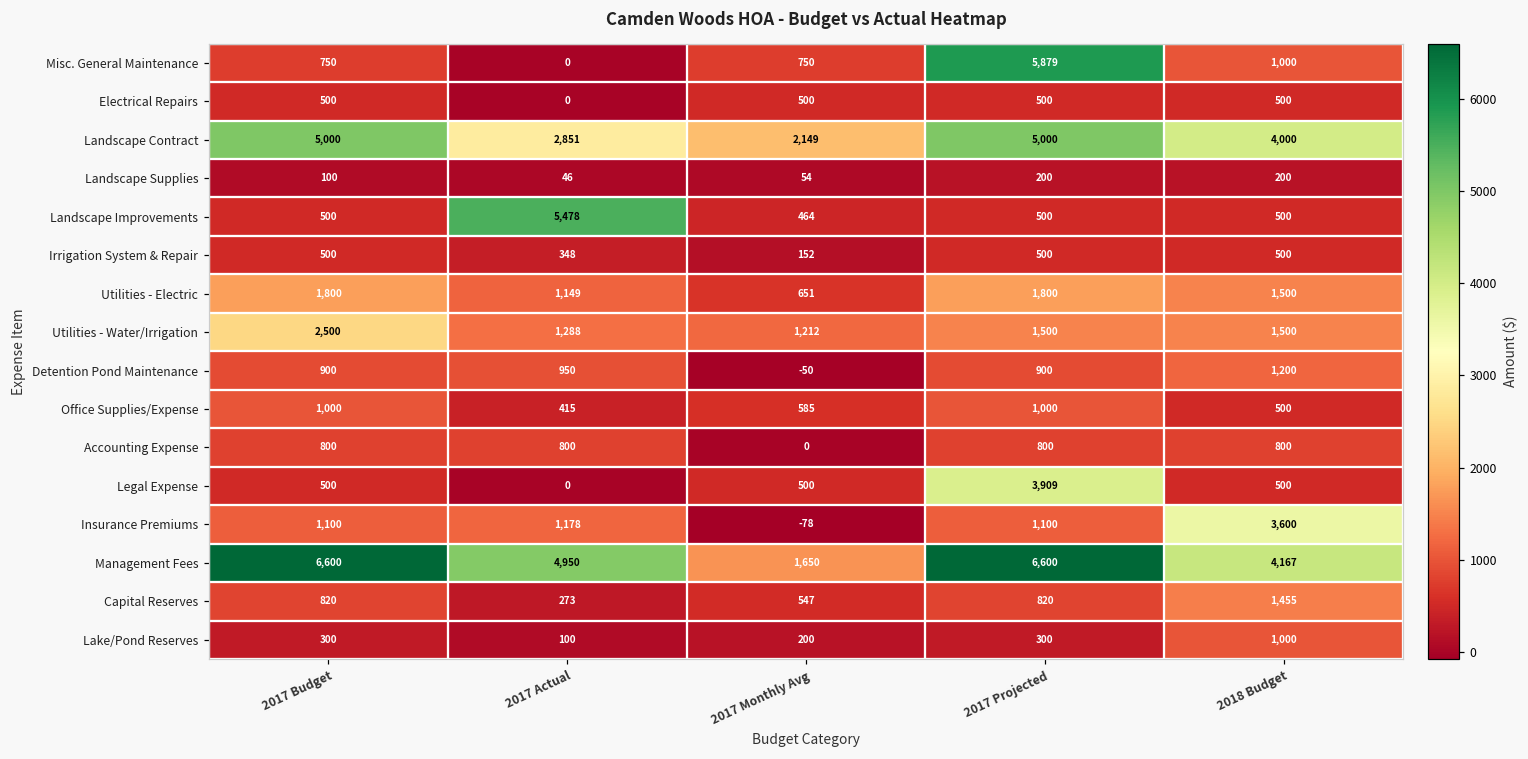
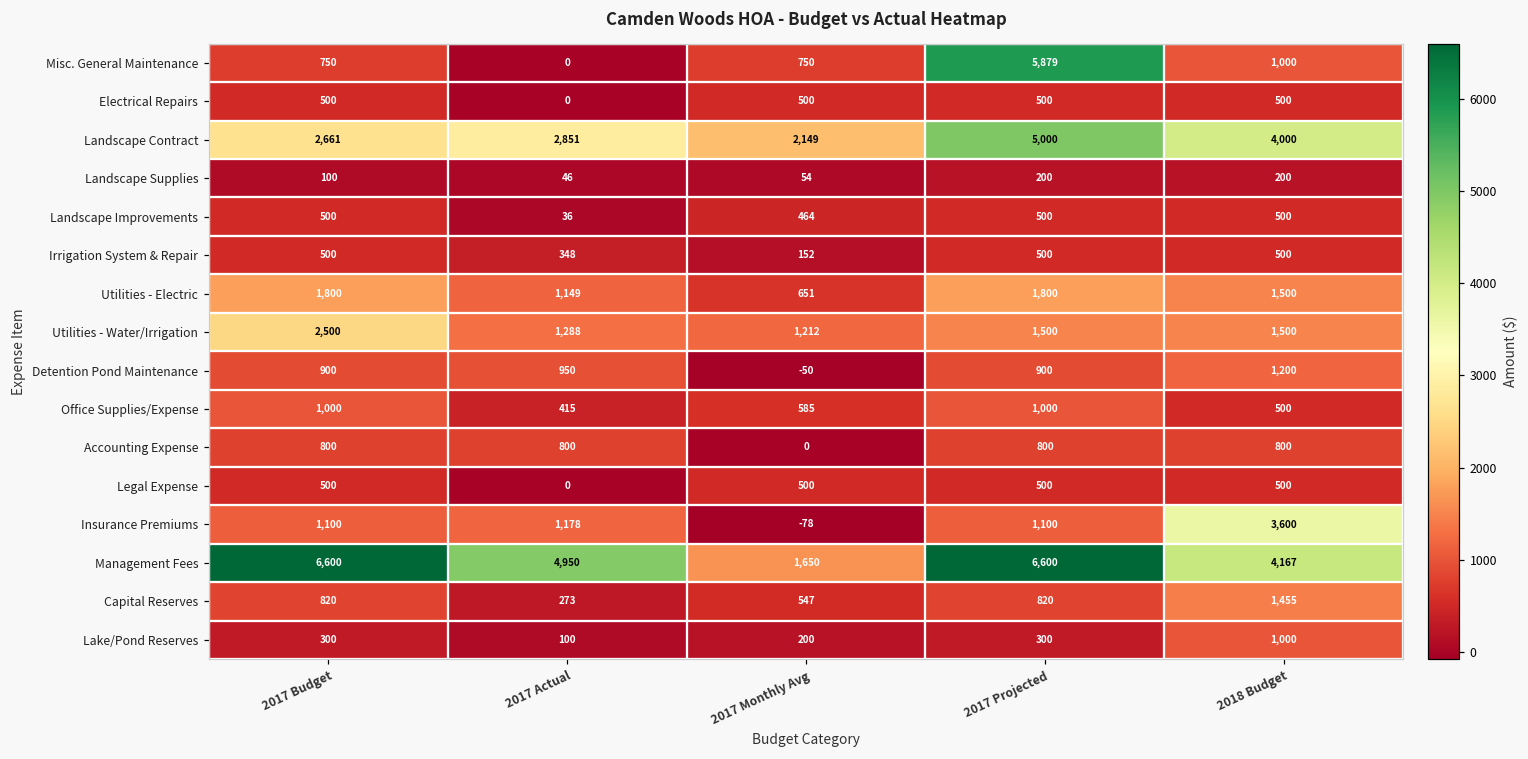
Landscape Contract, 2017 Budget: 5,000 -> 2,661
Landscape Improvements, 2017 Actual: 5,478 -> 36
Legal Expense, 2017 Projected: 3,909 -> 500
